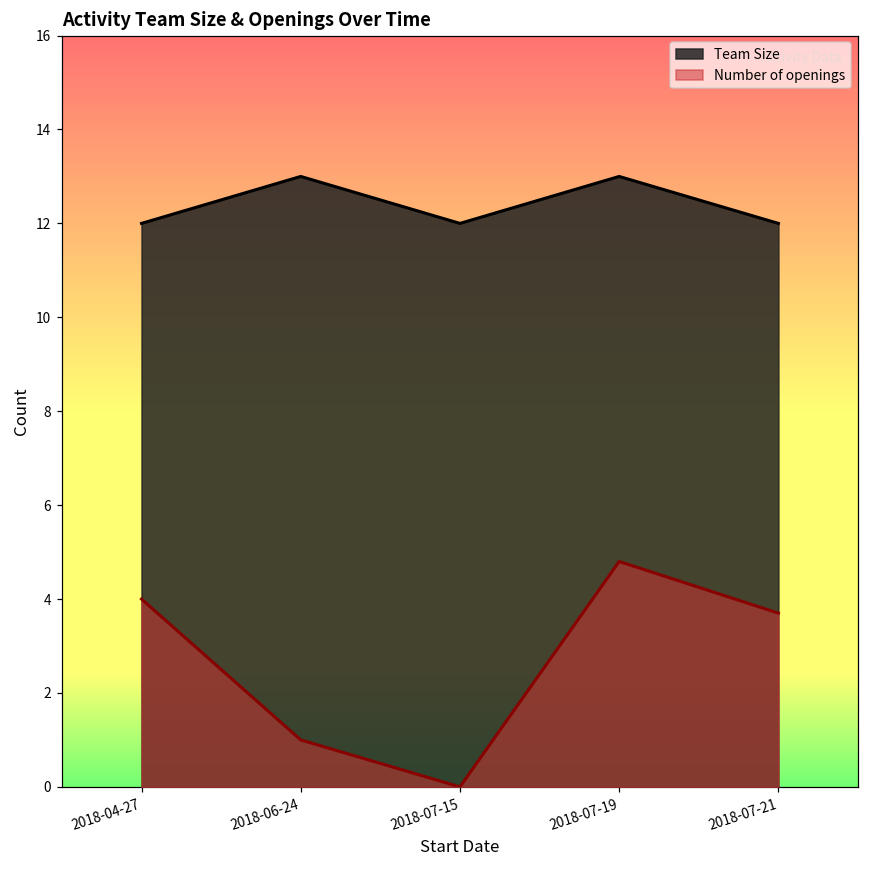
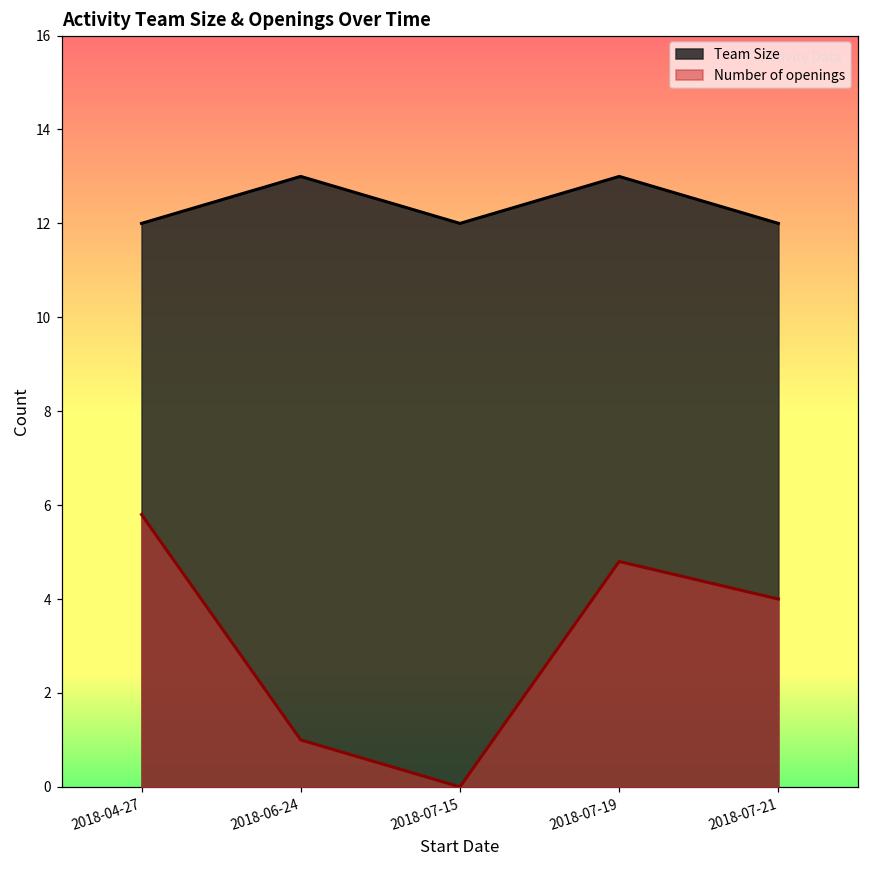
Number of openings, 2018-04-27: 4.0 -> 5.8
Number of openings, 2018-07-21: 3.7 -> 4.0
